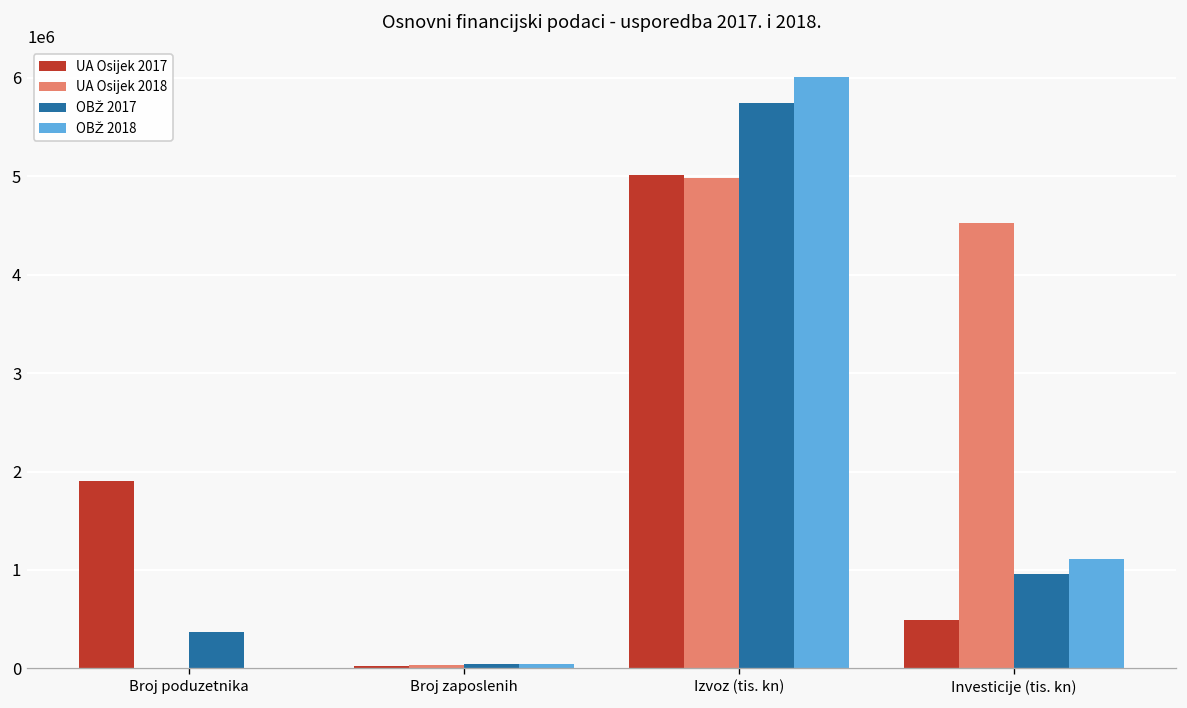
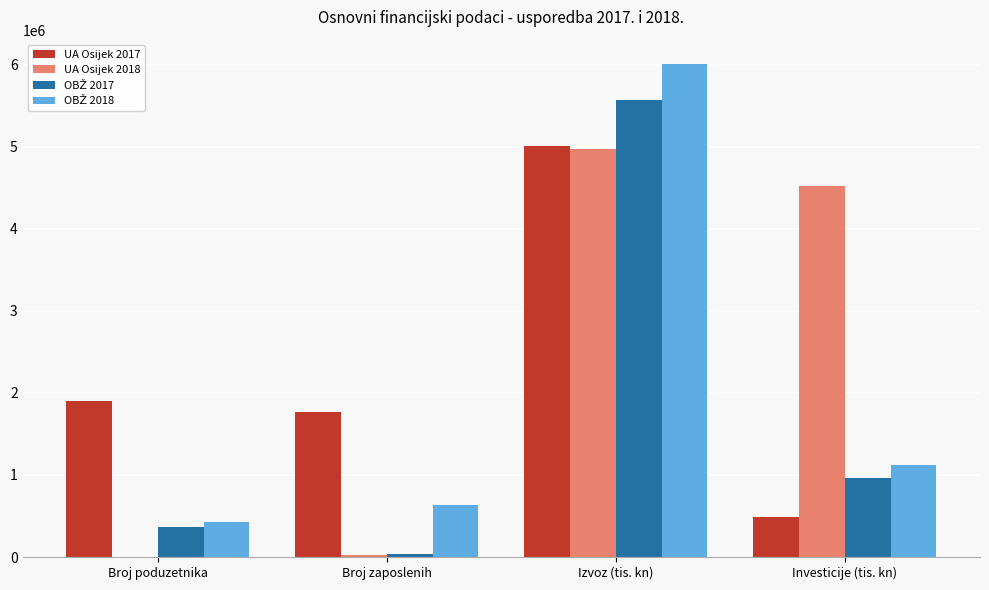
OBŽ 2018, Broj poduzetnika: 0 -> 400000
UA Osijek 2017, Broj zaposlenih: 0 -> 1800000
OBŽ 2018, Broj zaposlenih: 0 -> 600000
OBŽ 2017, Izvoz (tis. kn): 5700000 -> 5600000
